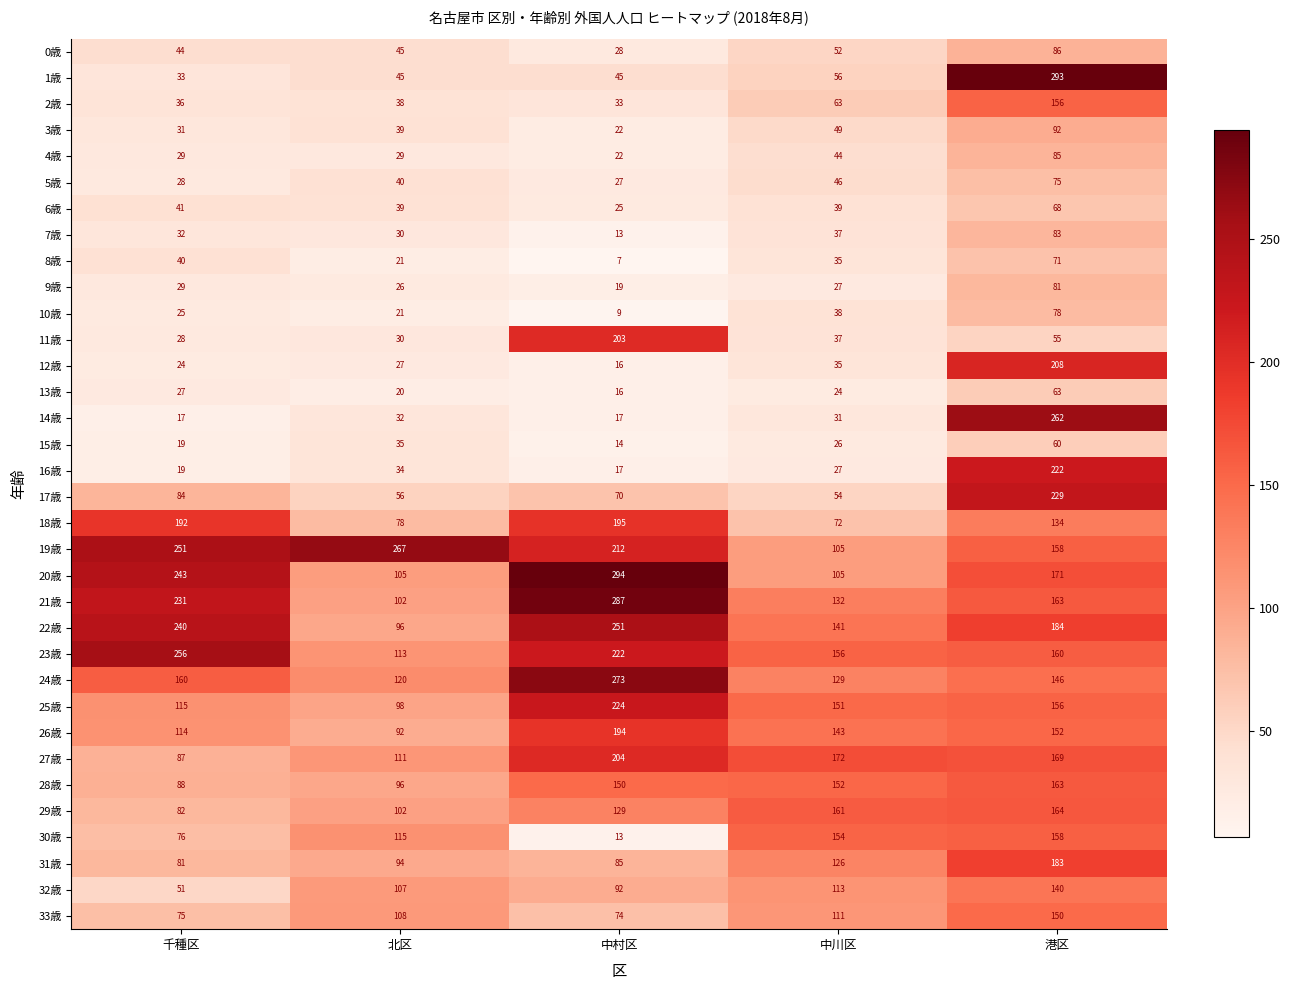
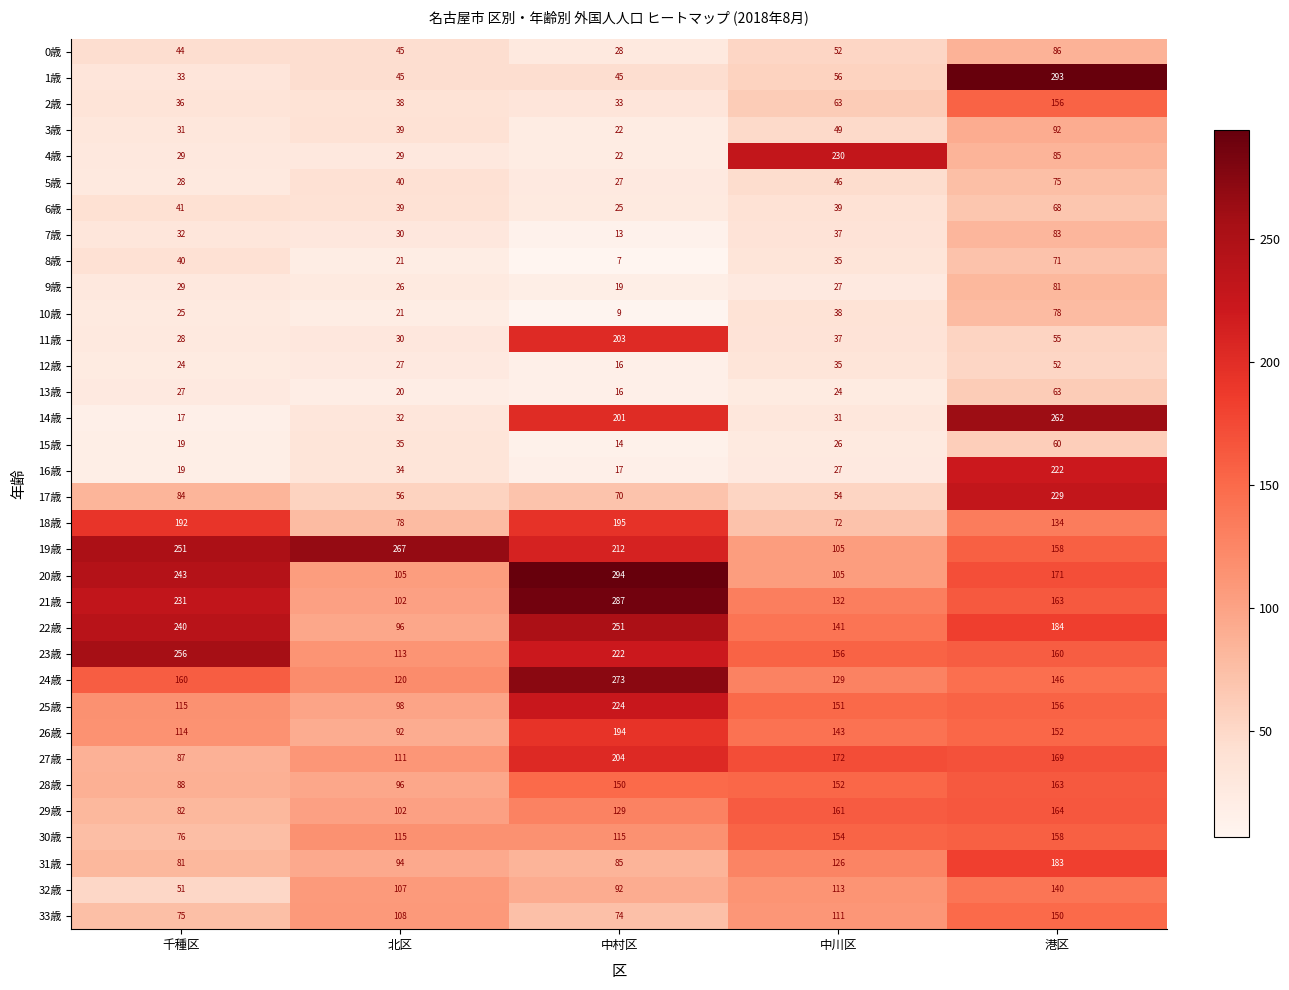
4歳, 中川区: 44 -> 230
12歳, 港区: 208 -> 52
14歳, 中村区: 17 -> 201
30歳, 中村区: 13 -> 115
